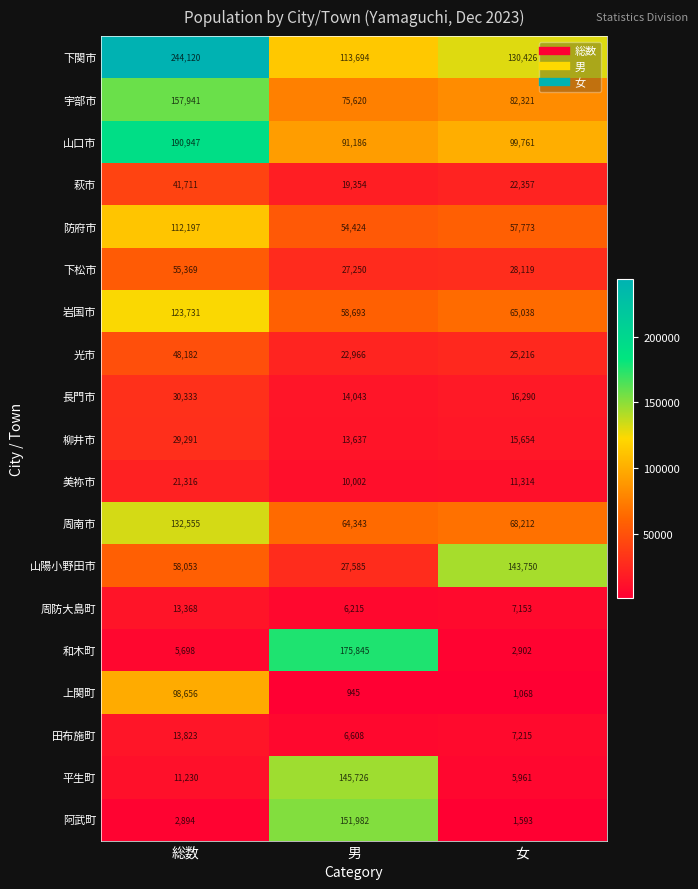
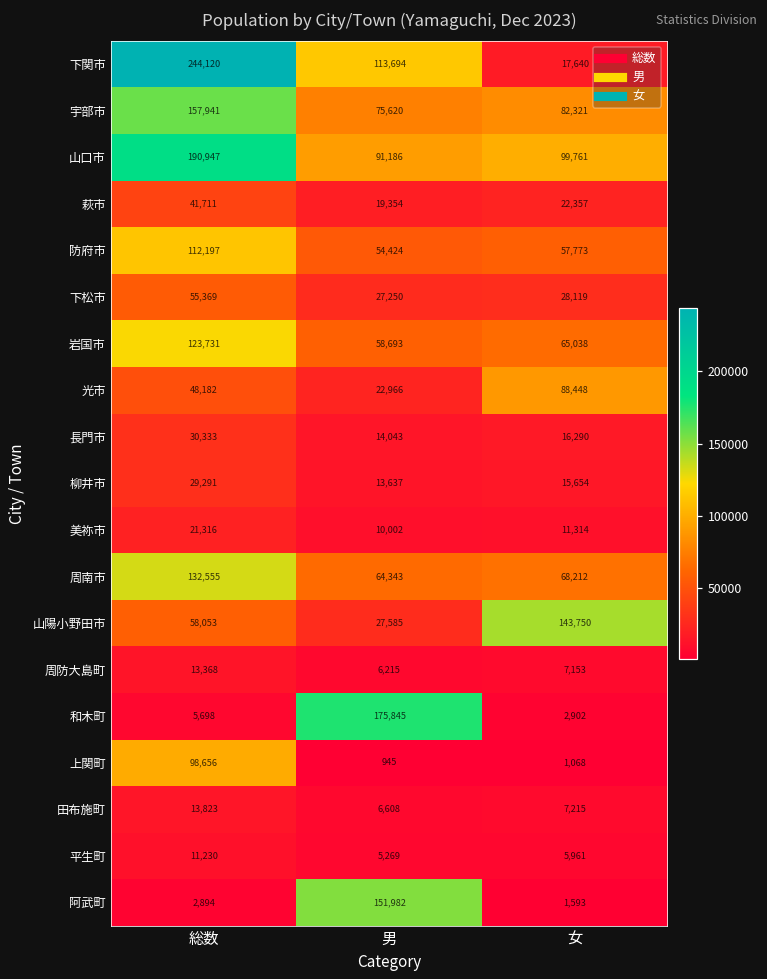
下関市, 女: 130,426 -> 17,640
光市, 女: 25,216 -> 88,448
平生町, 男: 145,726 -> 5,269
